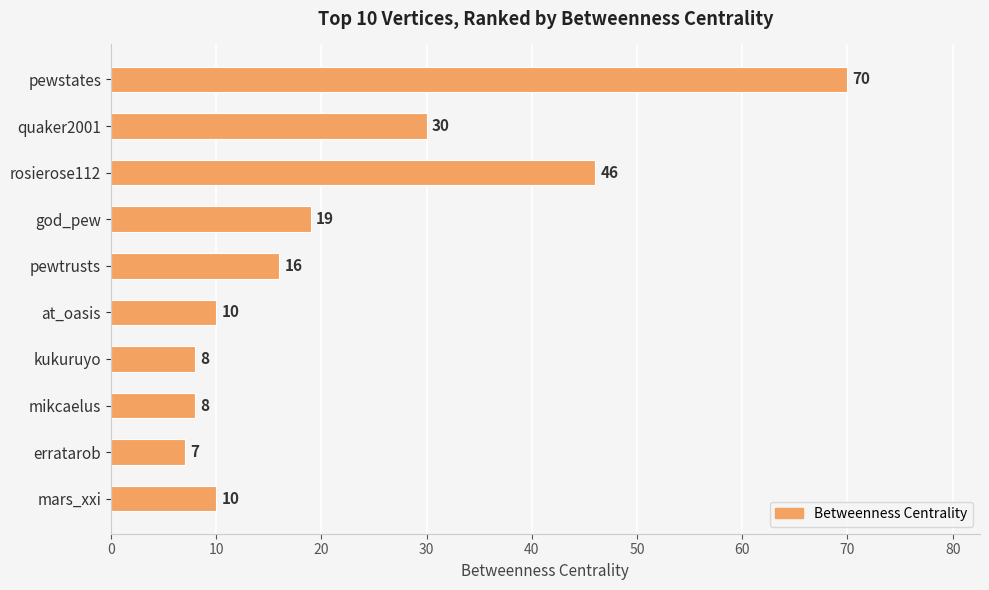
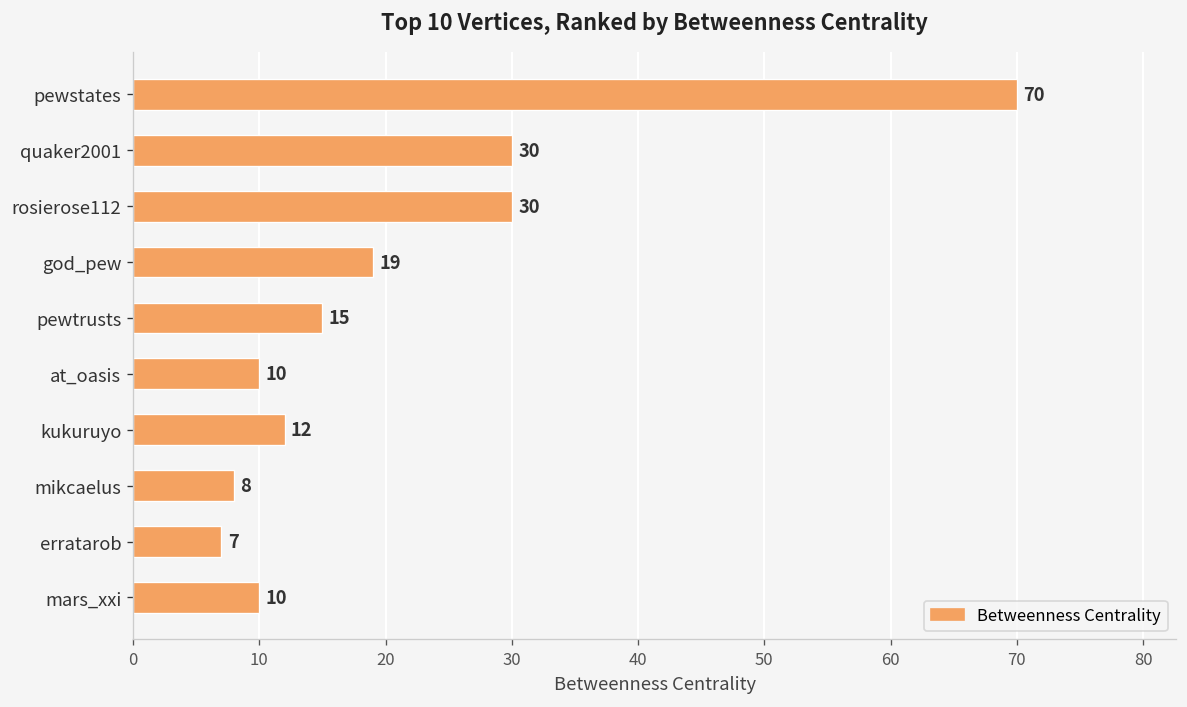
rosierose112: 46 -> 30
pewtrusts: 16 -> 15
kukuruyo: 8 -> 12
